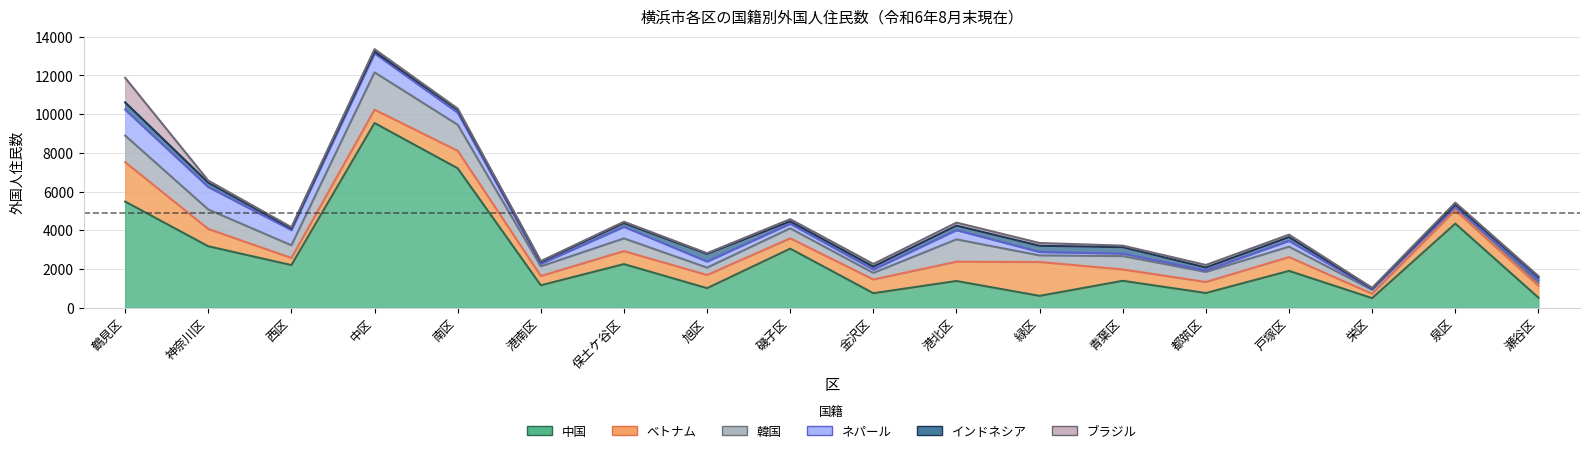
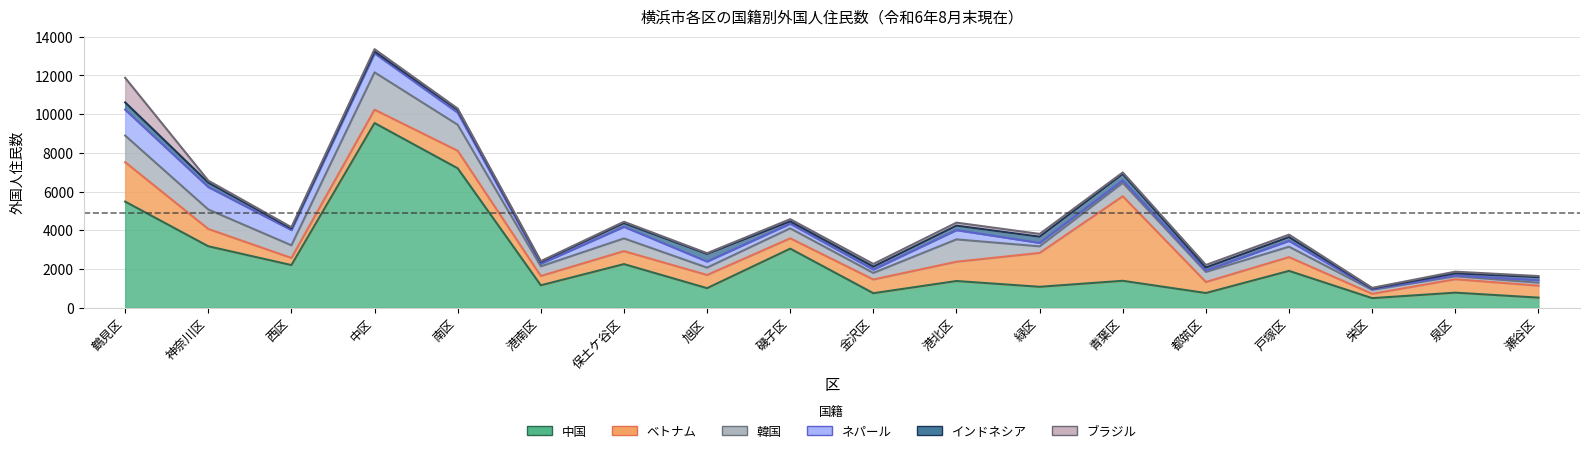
中国, 緑区: 600 -> 1100
ベトナム, 青葉区: 600 -> 4400
中国, 泉区: 4300 -> 800
